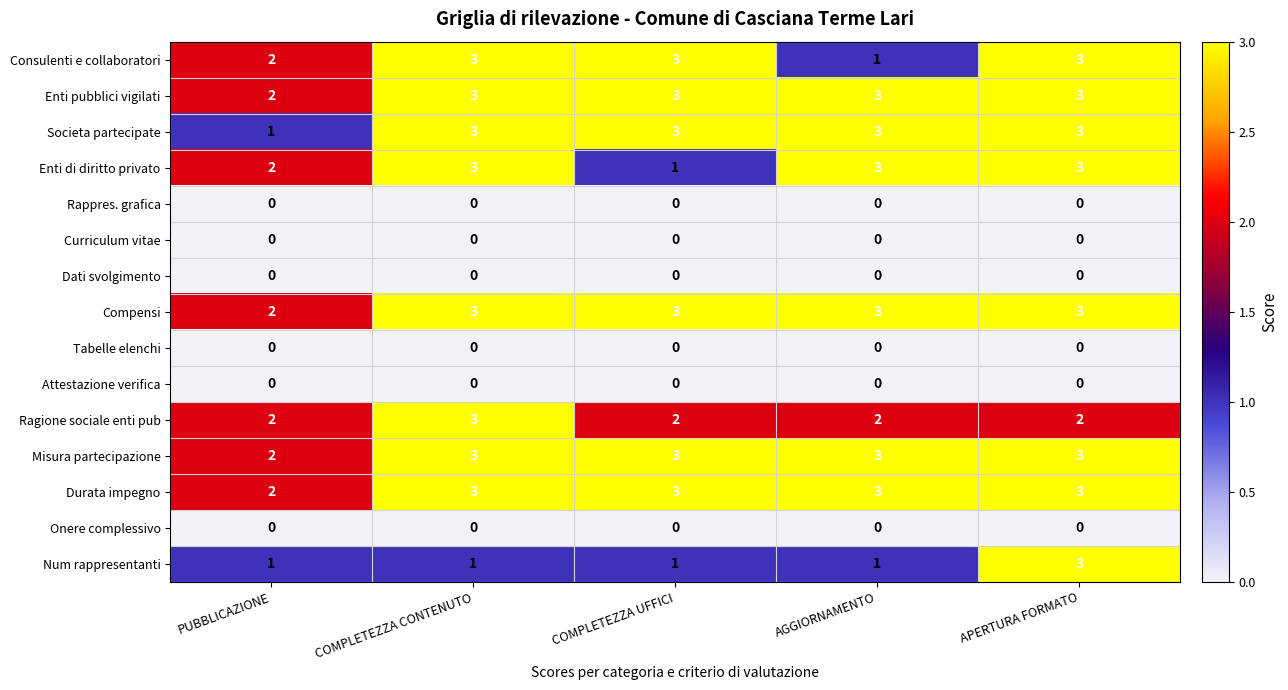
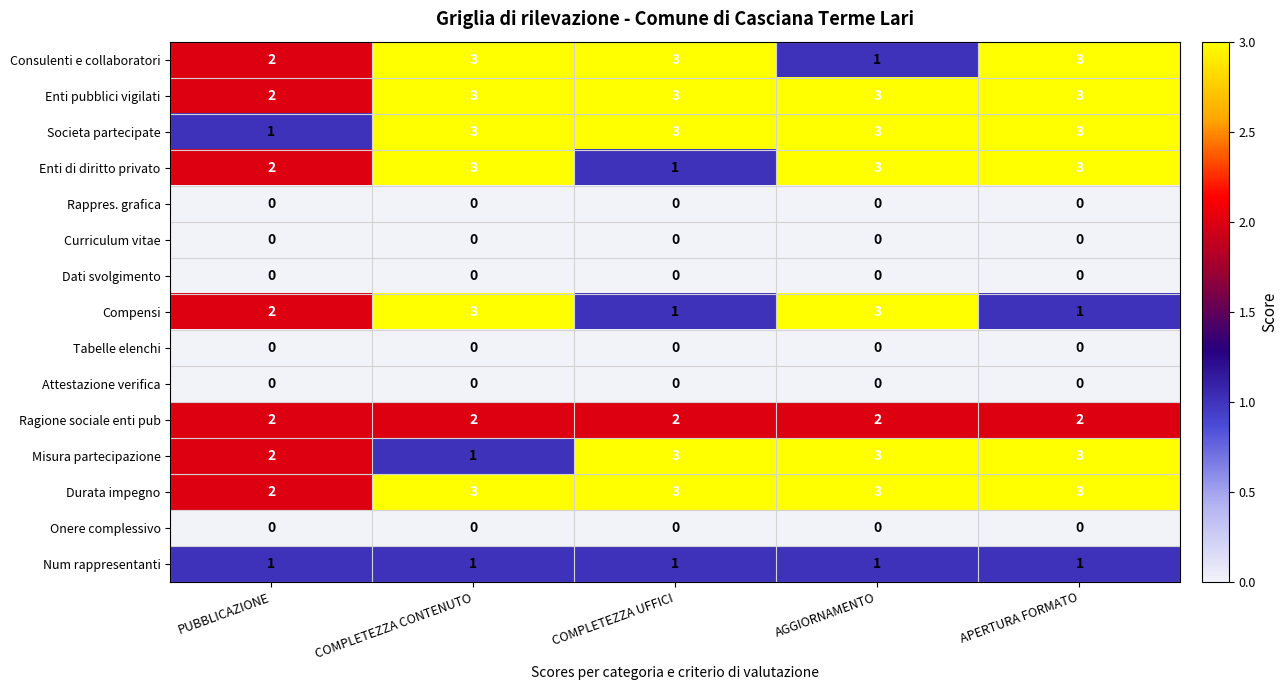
Compensi, COMPLETEZZA UFFICI: 3 -> 1
Compensi, APERTURA FORMATO: 3 -> 1
Ragione sociale enti pub, COMPLETEZZA CONTENUTO: 3 -> 2
Misura partecipazione, COMPLETEZZA CONTENUTO: 3 -> 1
Num rappresentanti, APERTURA FORMATO: 3 -> 1
